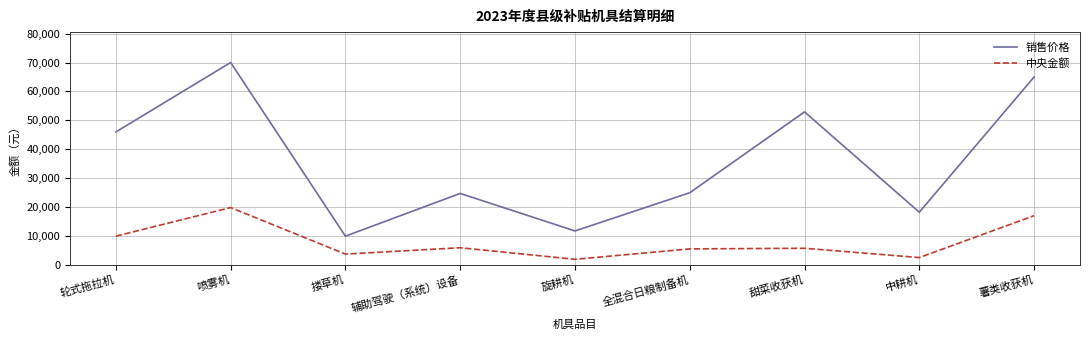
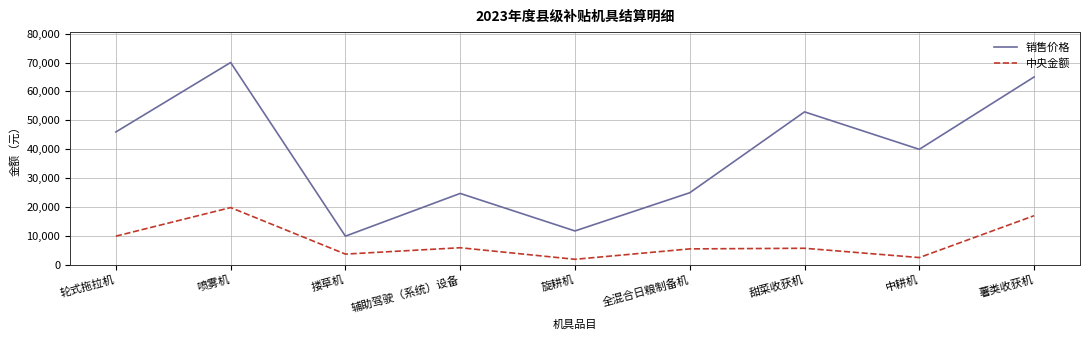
销售价格, 中耕机: 18,000 -> 40,000
